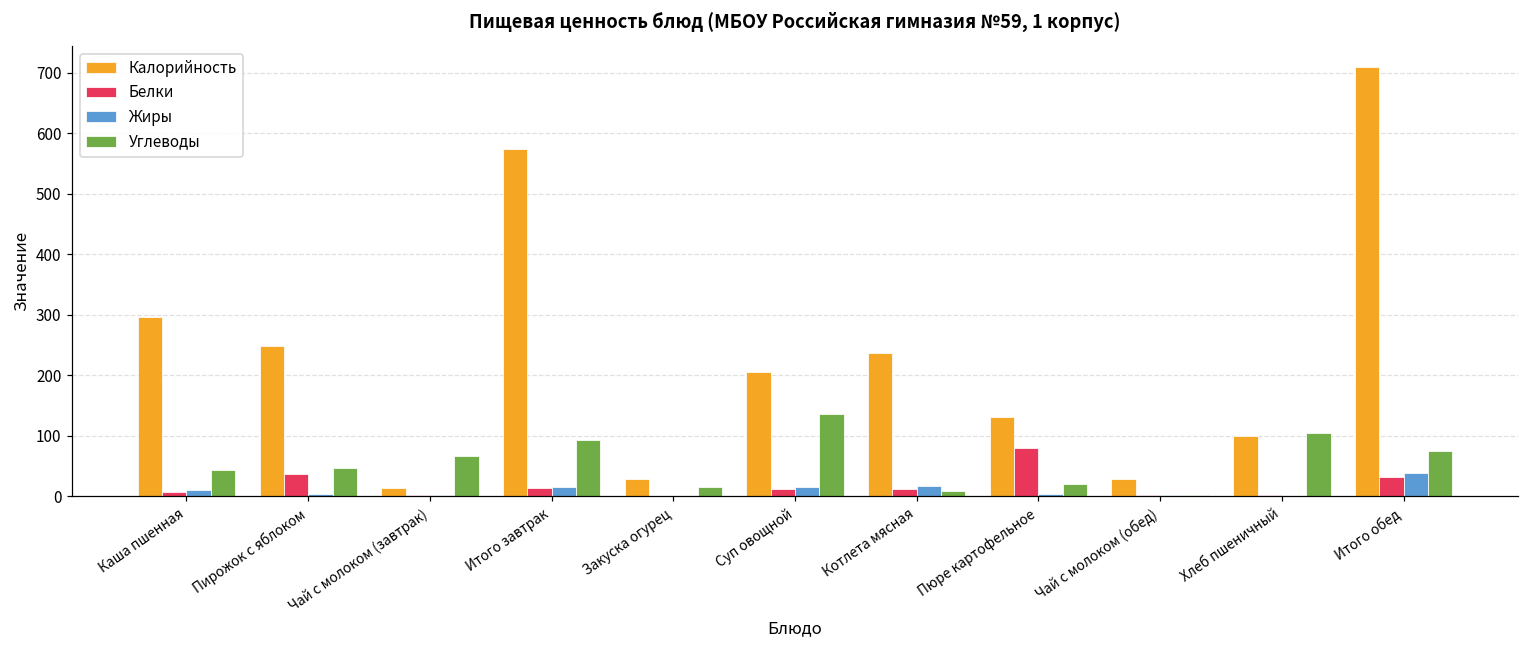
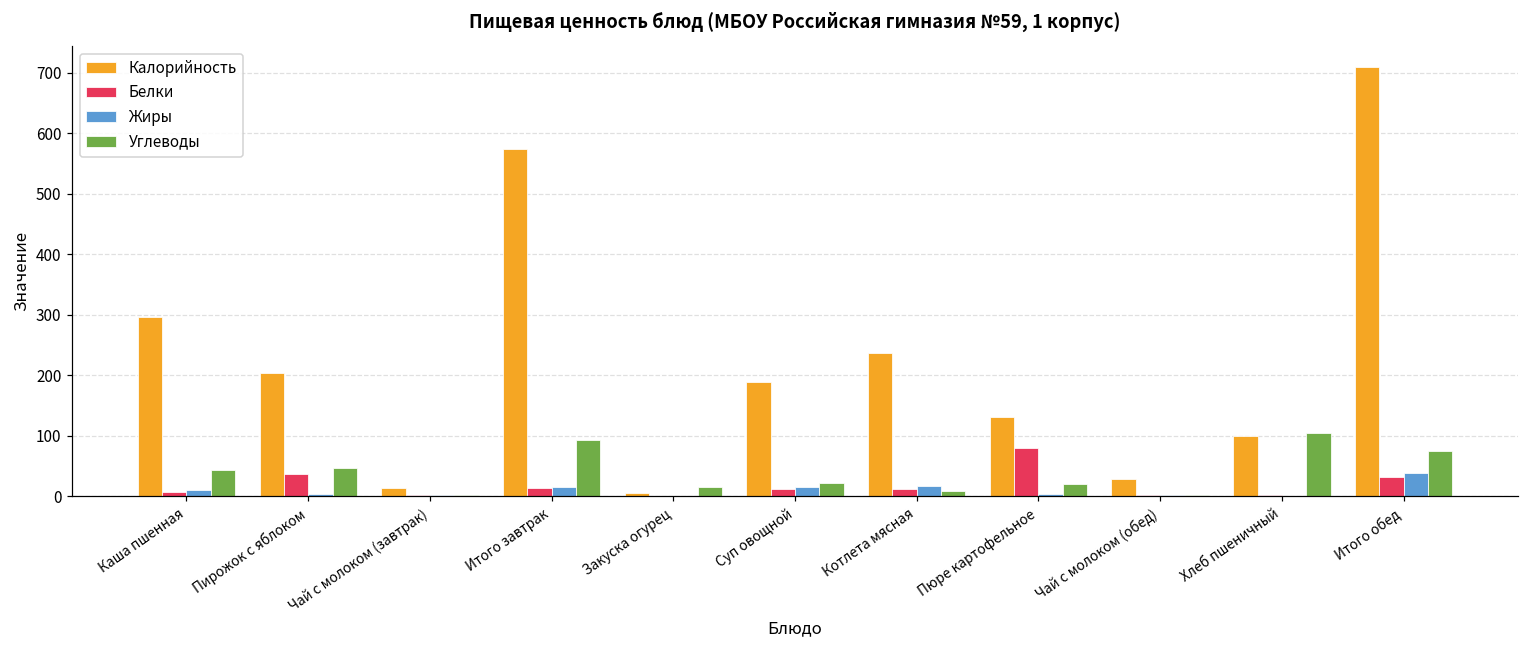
Калорийность, Пирожок с яблоком: 250 -> 200
Углеводы, Чай с молоком (завтрак): 70 -> 0
Калорийность, Закуска огурец: 30 -> 10
Калорийность, Суп овощной: 200 -> 190
Углеводы, Суп овощной: 140 -> 20
